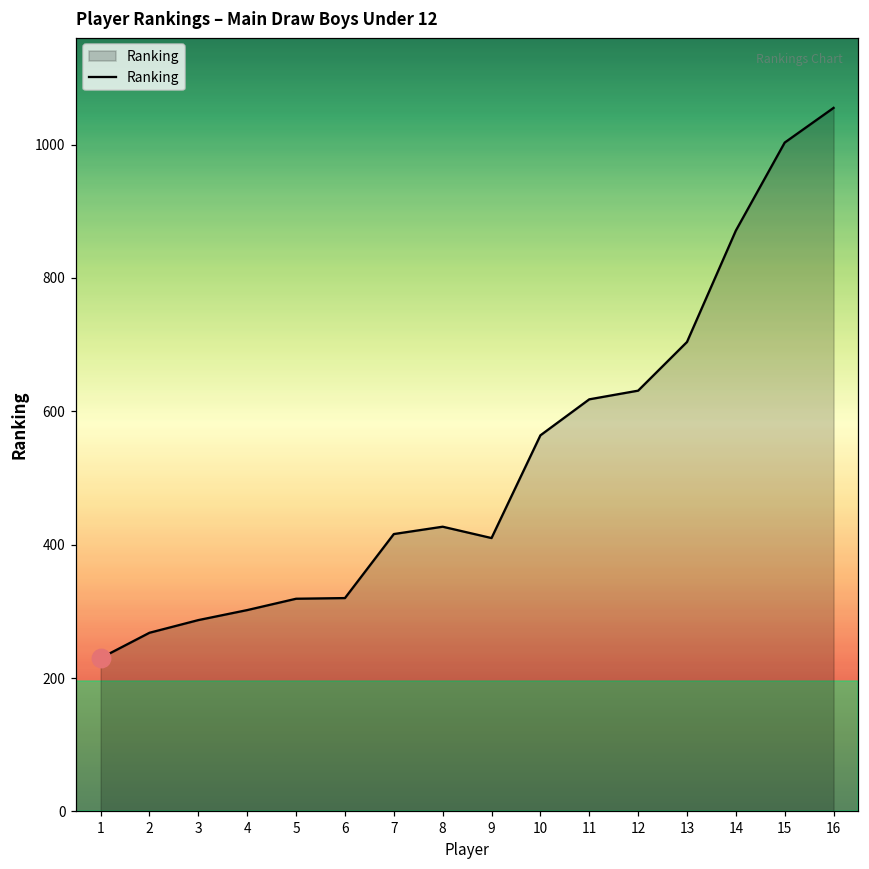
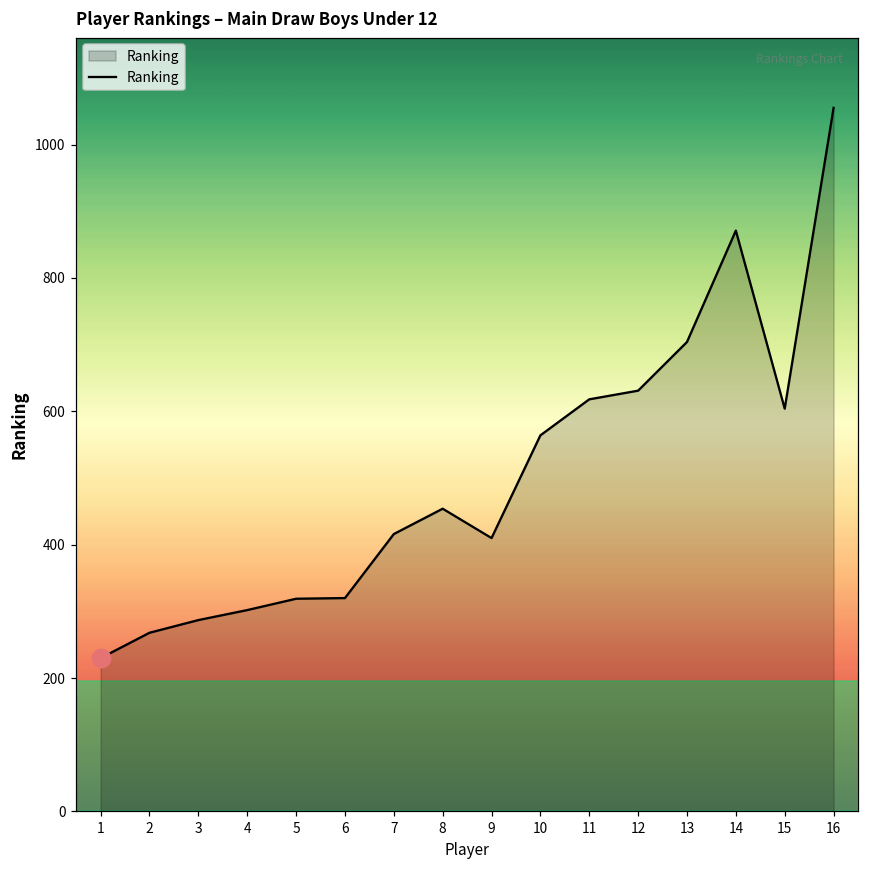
Ranking, 8: 430 -> 450
Ranking, 15: 1000 -> 600
